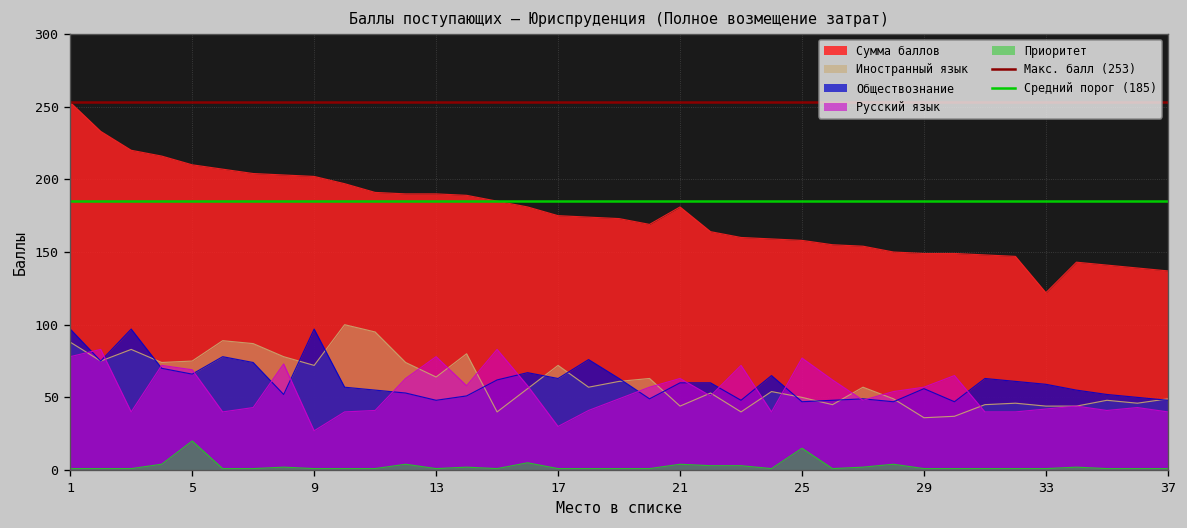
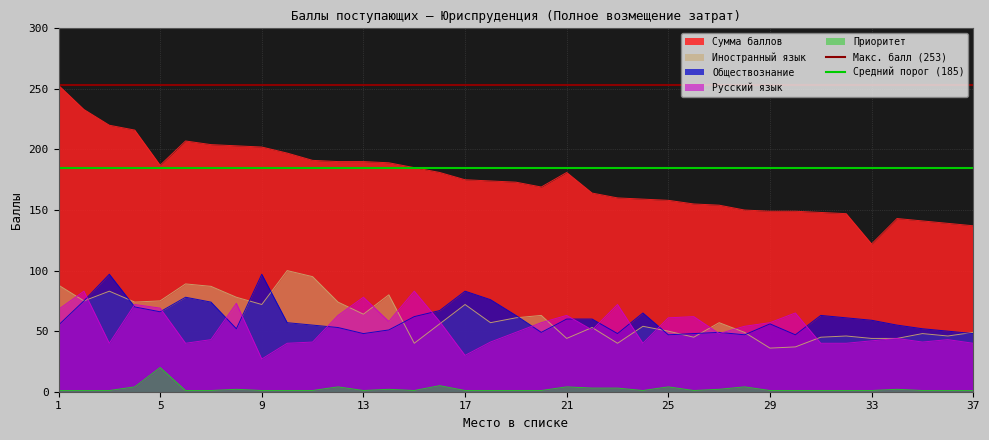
Обществознание, 1: 97 -> 55
Русский язык, 1: 78 -> 68
Сумма баллов, 5: 210 -> 187
Обществознание, 17: 63 -> 83
Русский язык, 25: 77 -> 61
Приоритет, 25: 15 -> 4
